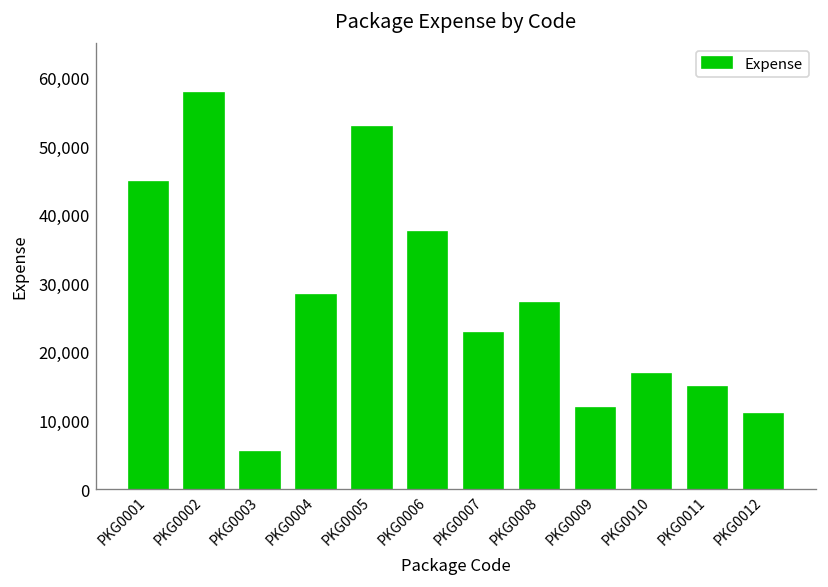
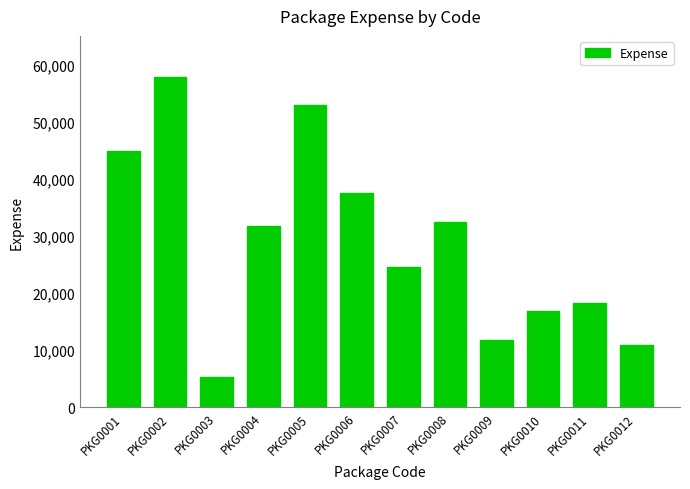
PKG0004: 28,000 -> 32,000
PKG0007: 23,000 -> 25,000
PKG0008: 27,000 -> 32,000
PKG0011: 15,000 -> 18,000
